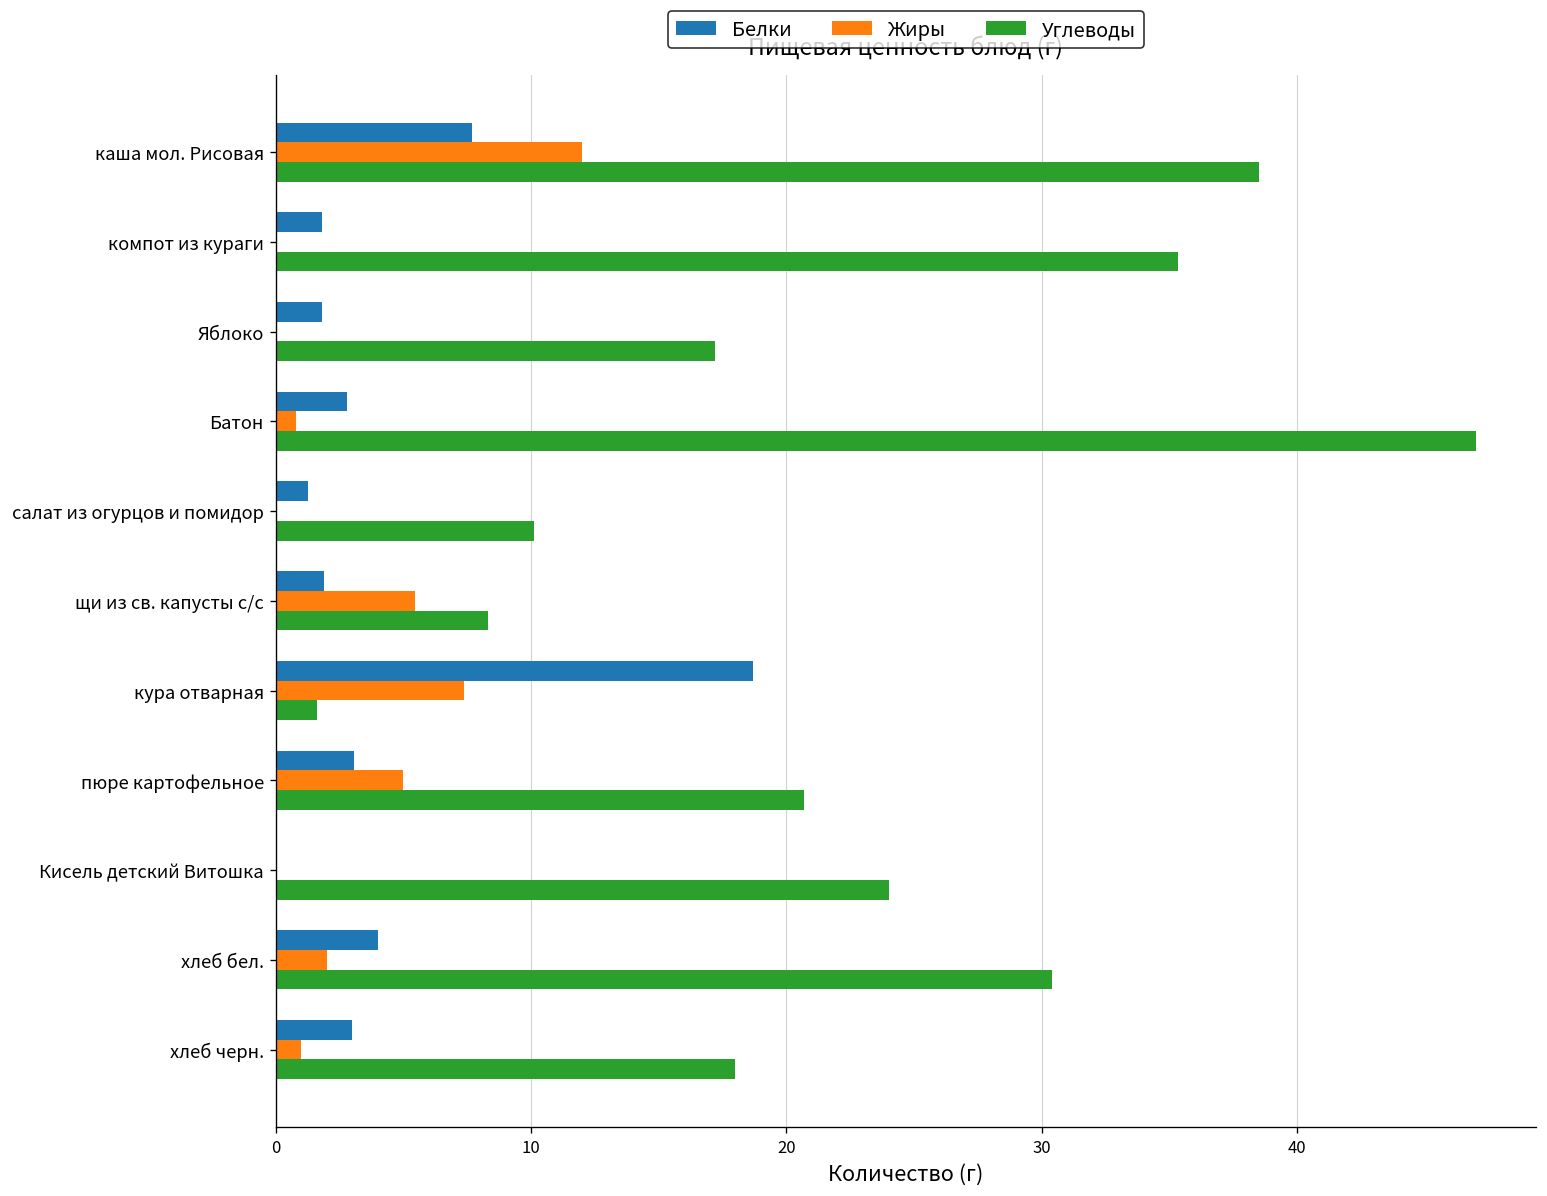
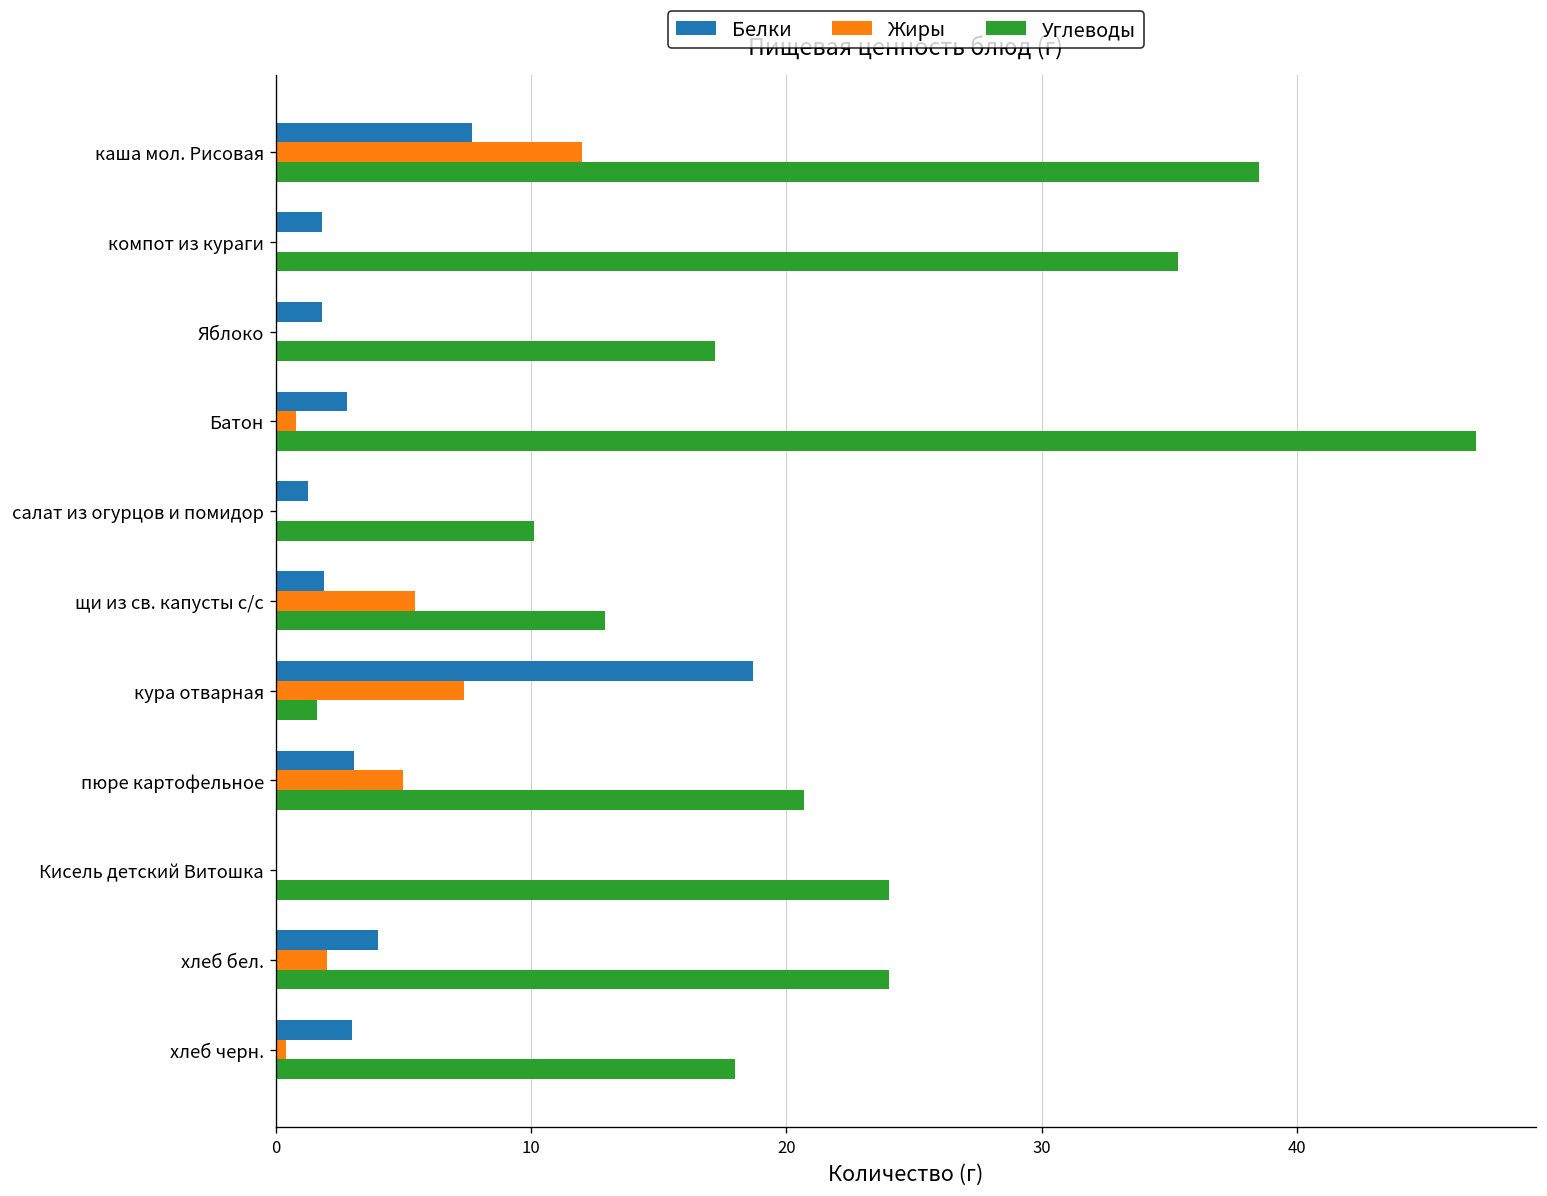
Углеводы, щи из св. капусты с/с: 8.3 -> 12.9
Углеводы, хлеб бел.: 30.4 -> 24.0
Жиры, хлеб черн.: 1.0 -> 0.4
